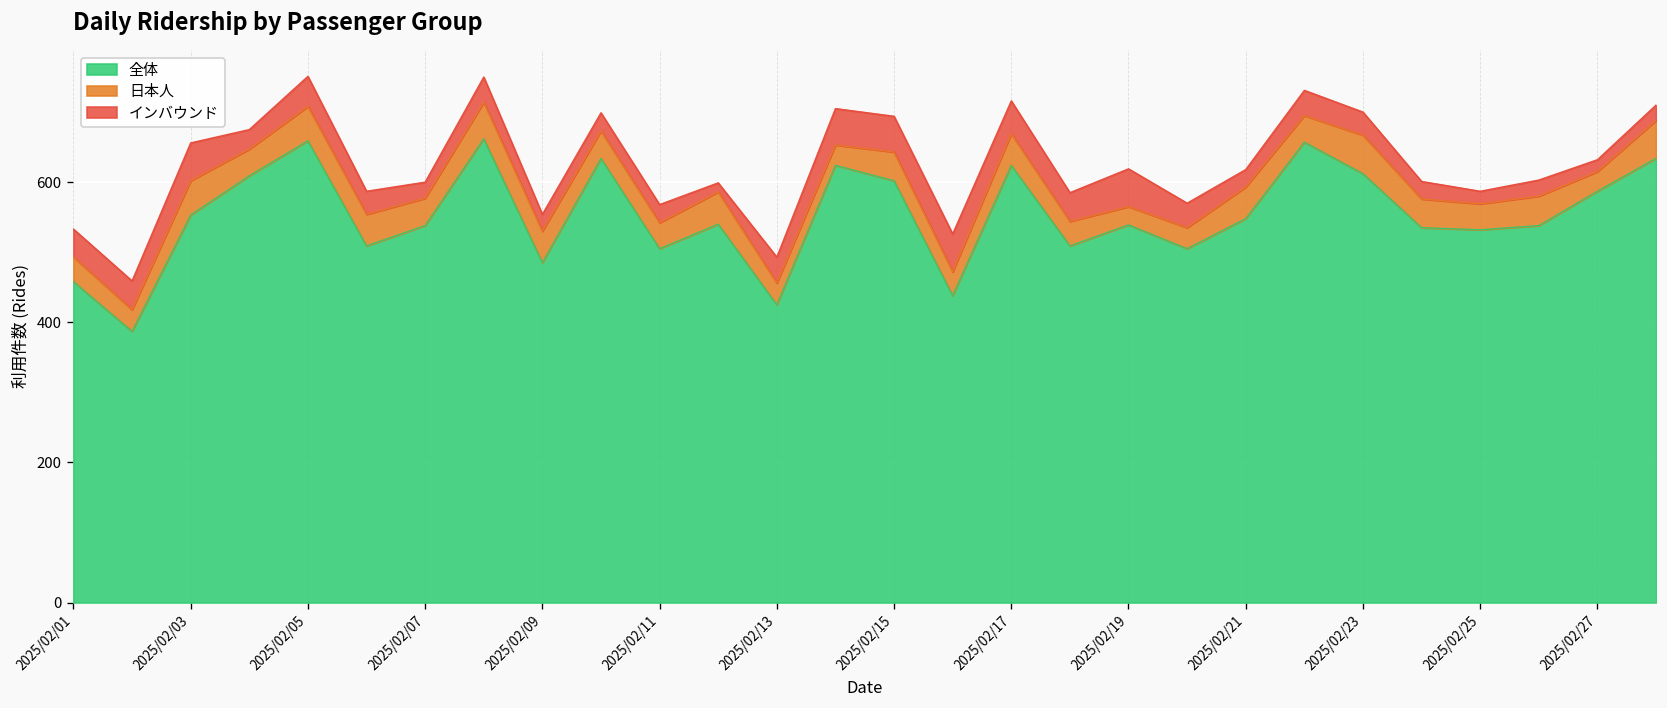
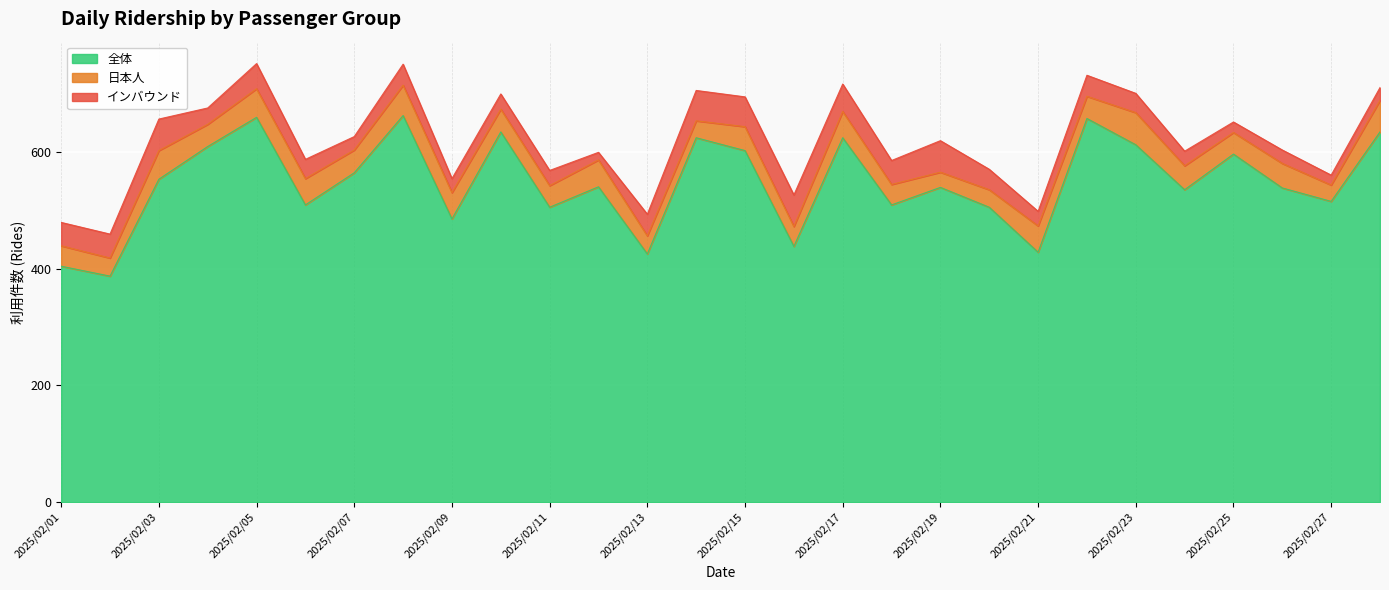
全体, 2025/02/01: 460 -> 400
全体, 2025/02/07: 540 -> 560
全体, 2025/02/21: 550 -> 430
全体, 2025/02/25: 530 -> 600
全体, 2025/02/27: 590 -> 520
